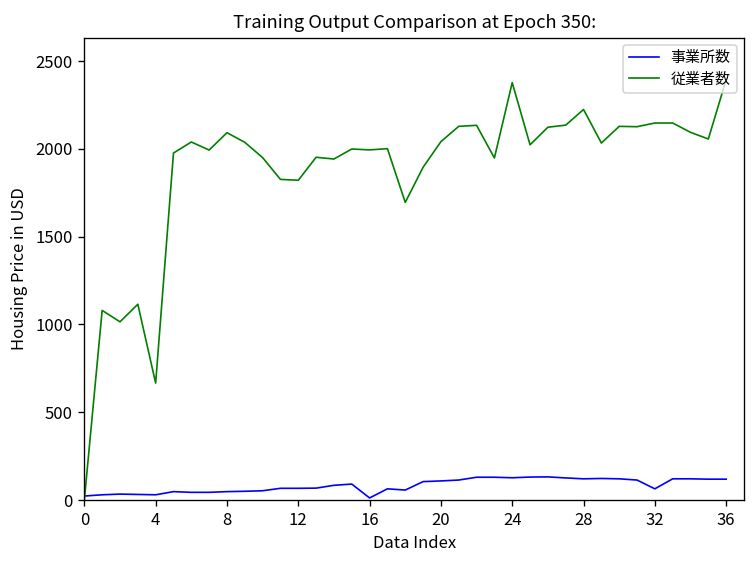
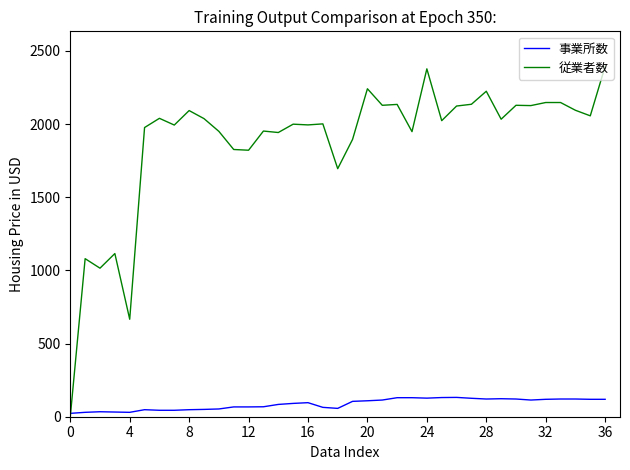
事業所数, 16: 10 -> 100
従業者数, 20: 2040 -> 2240
事業所数, 32: 60 -> 120
